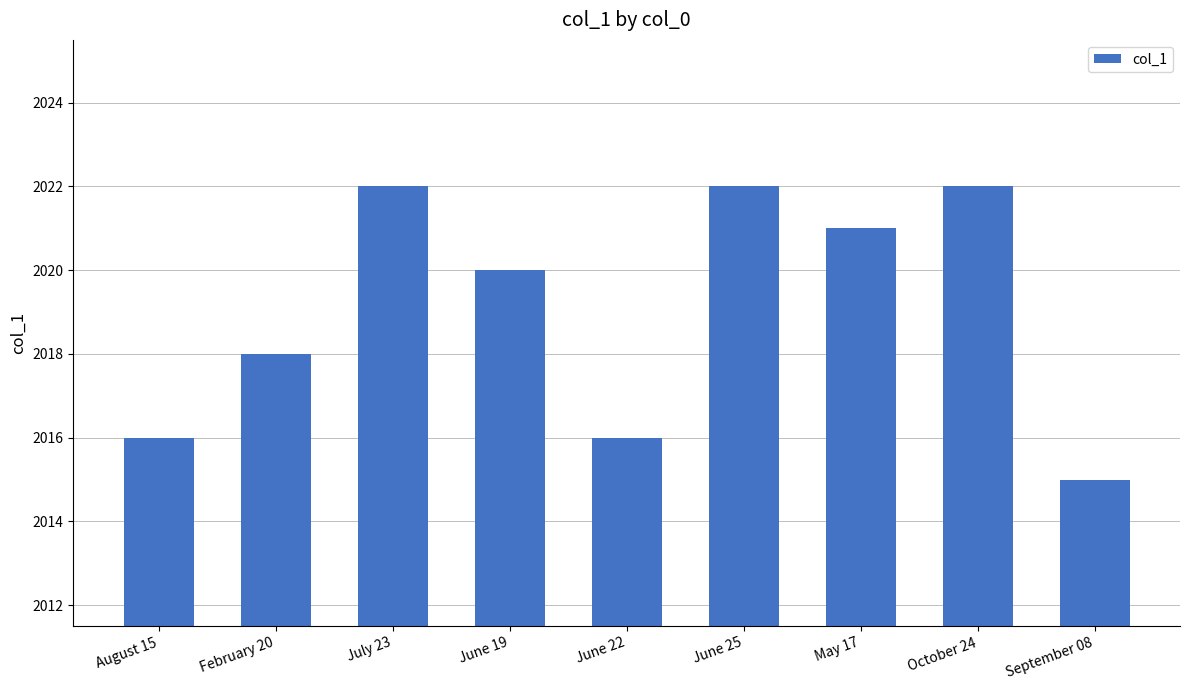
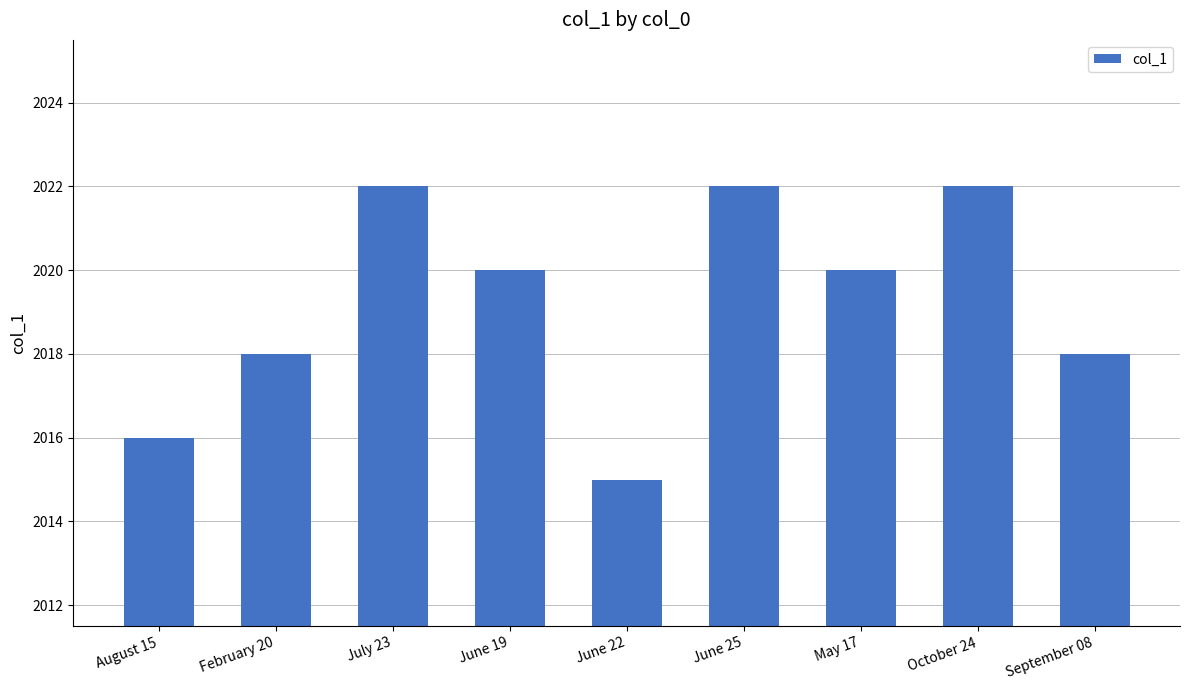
June 22: 2016 -> 2015
May 17: 2021 -> 2020
September 08: 2015 -> 2018
